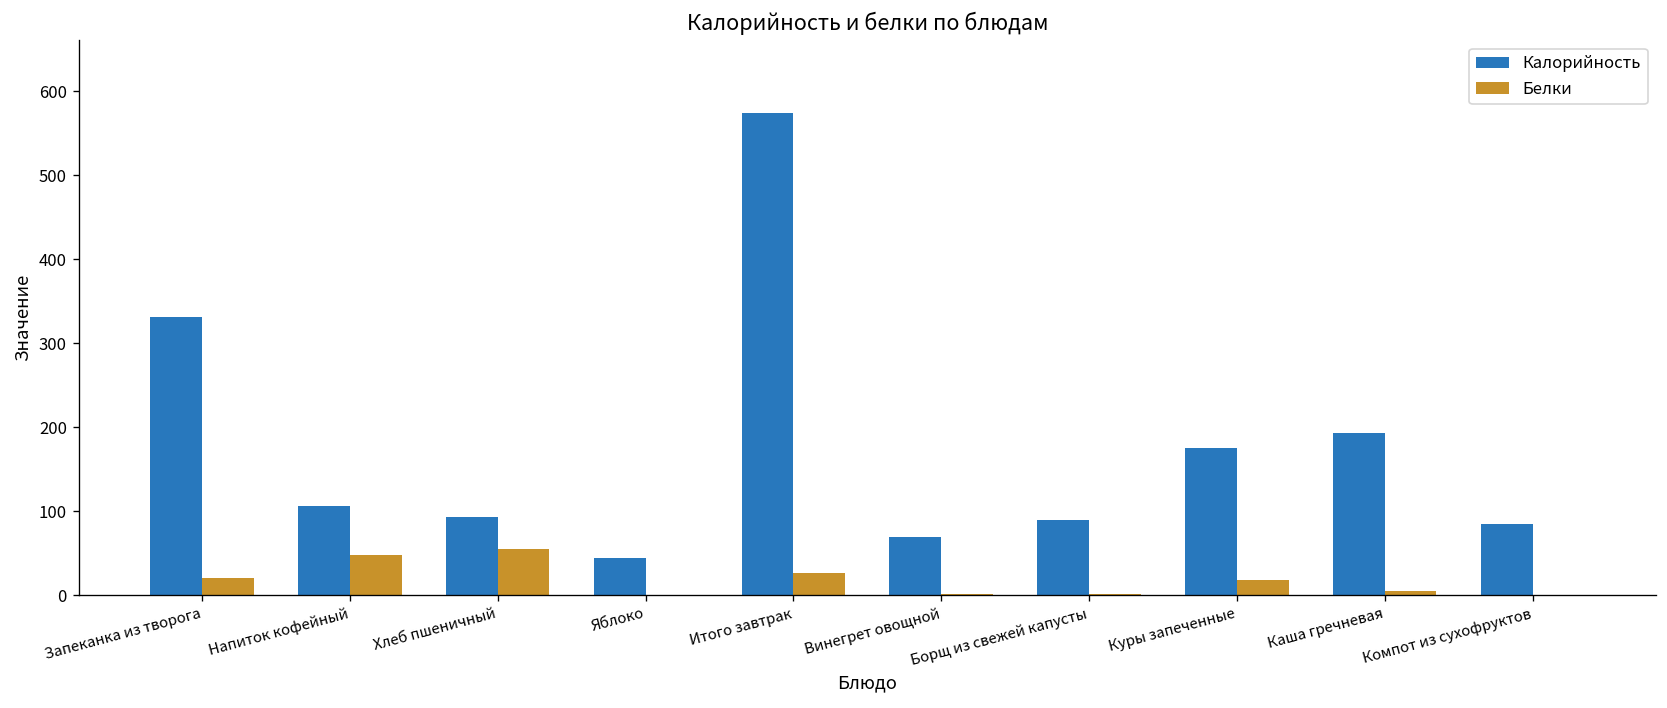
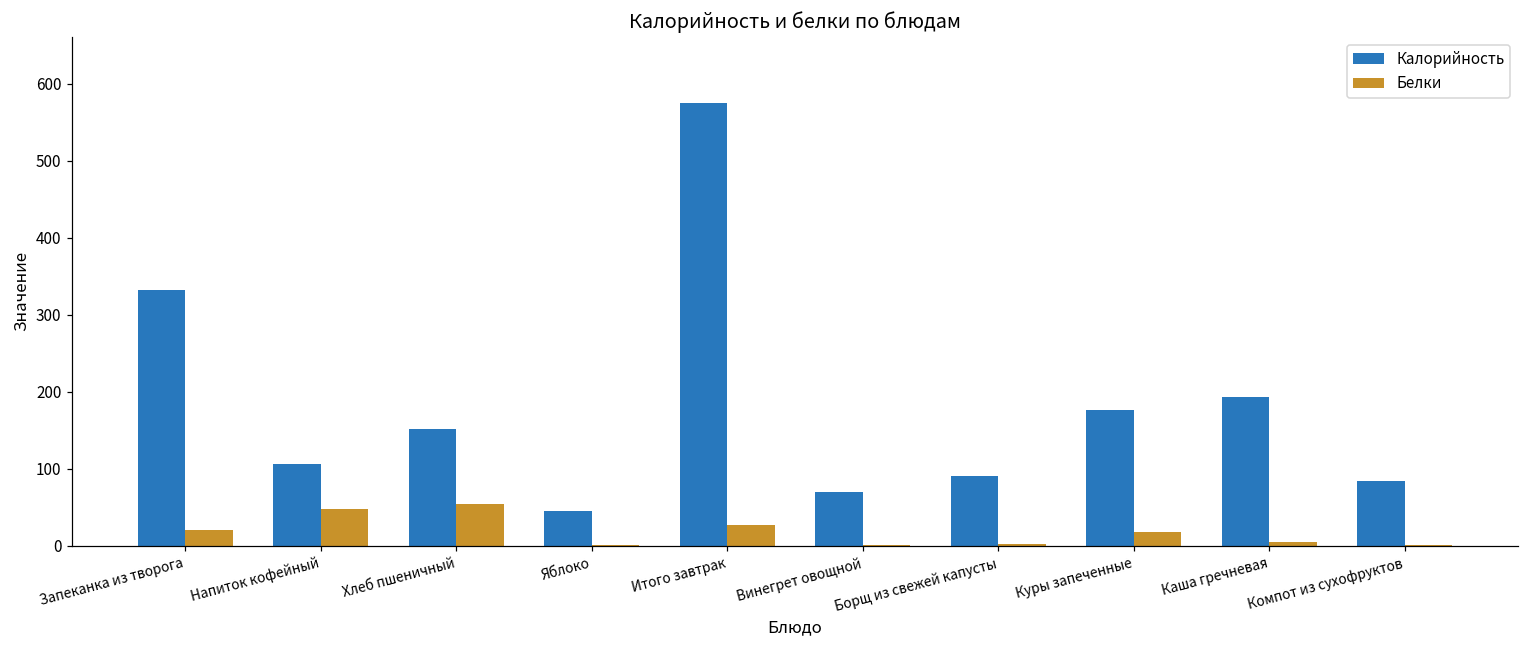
Калорийность, Хлеб пшеничный: 90 -> 150
